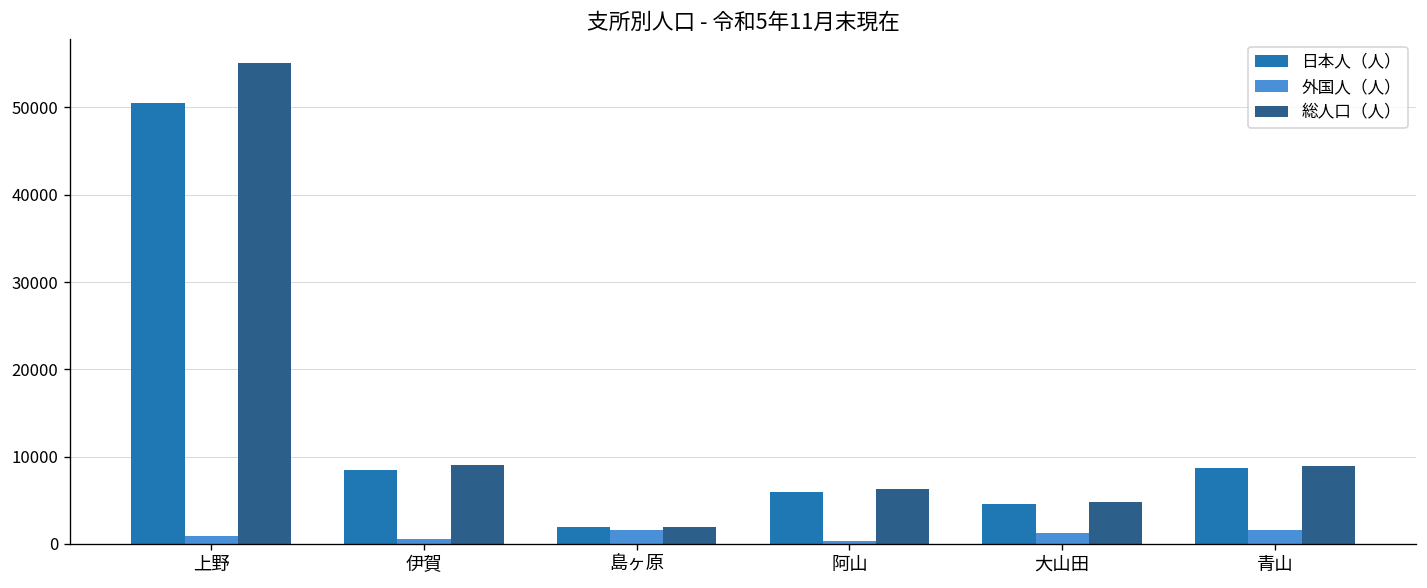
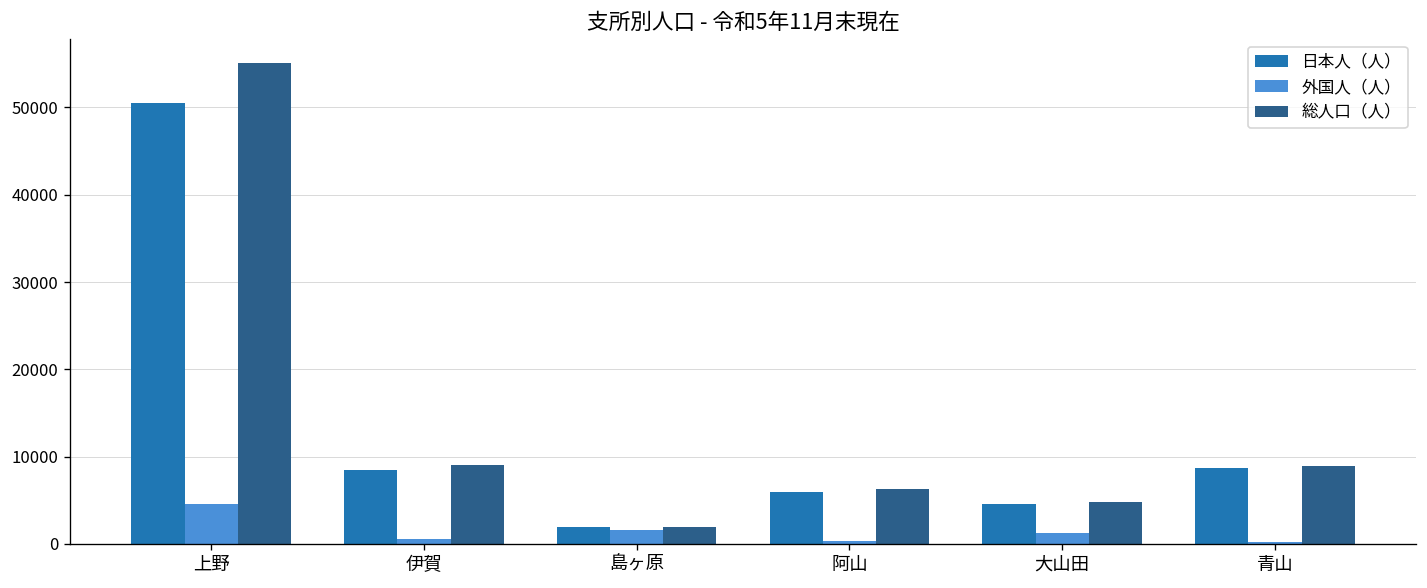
外国人（人）, 上野: 1000 -> 5000
外国人（人）, 青山: 2000 -> 0
